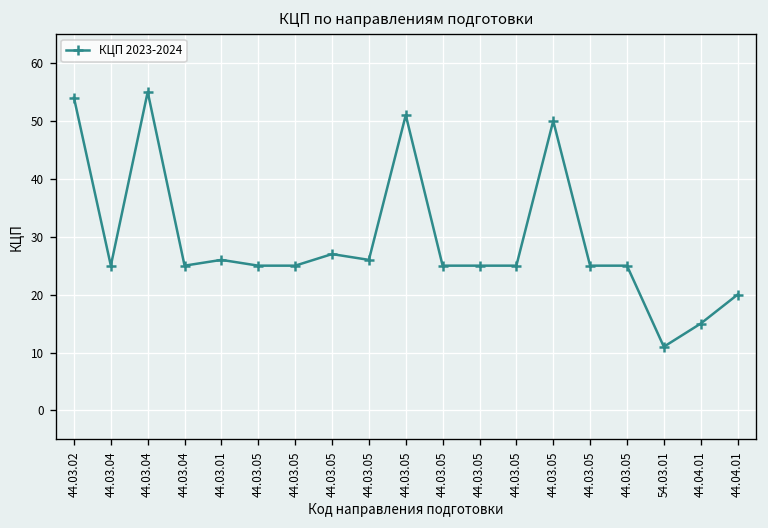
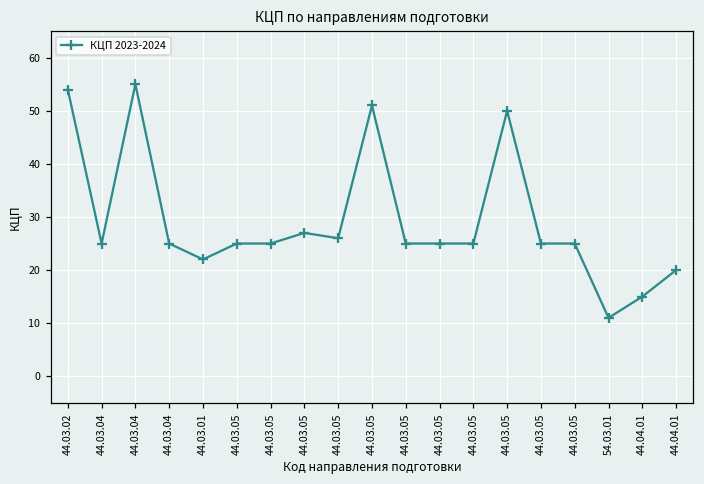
44.03.01: 26 -> 22
